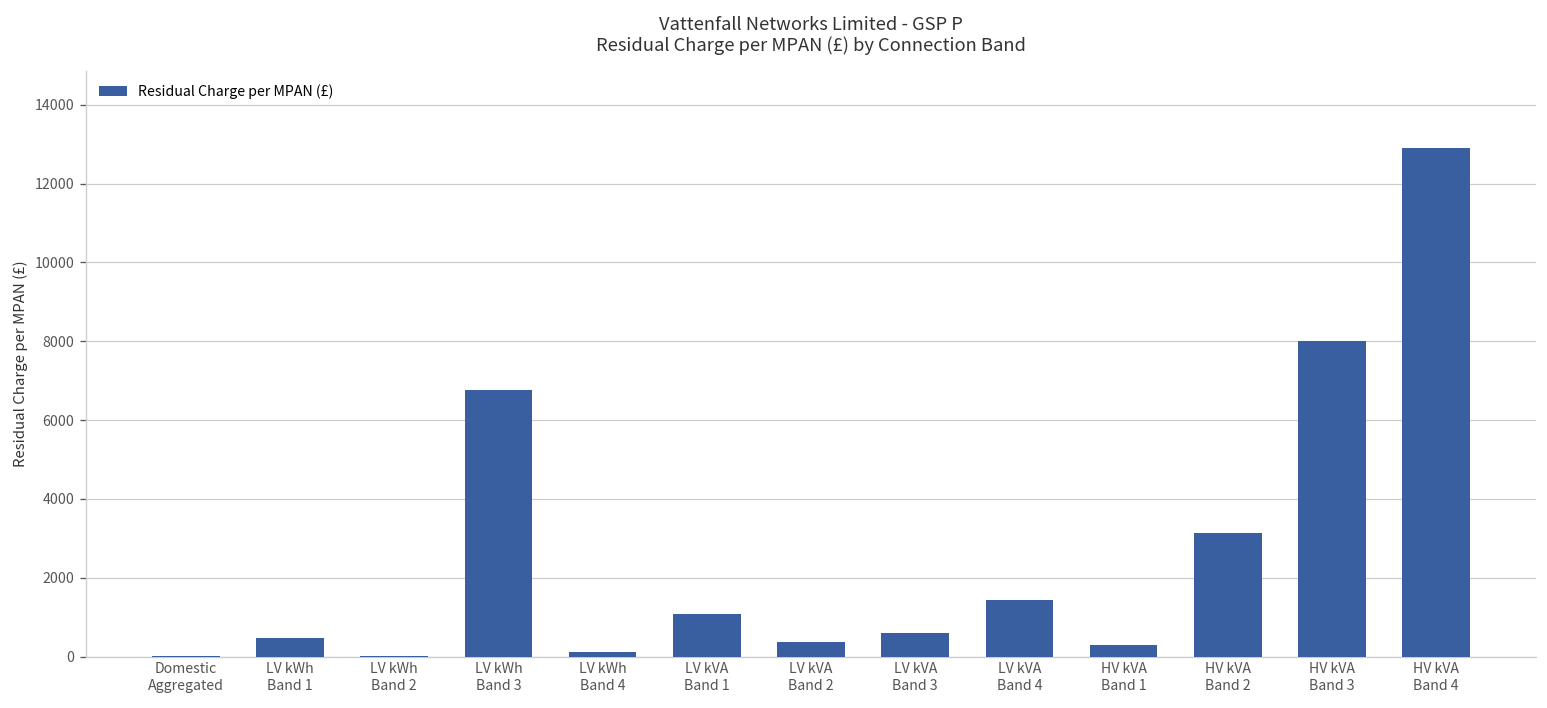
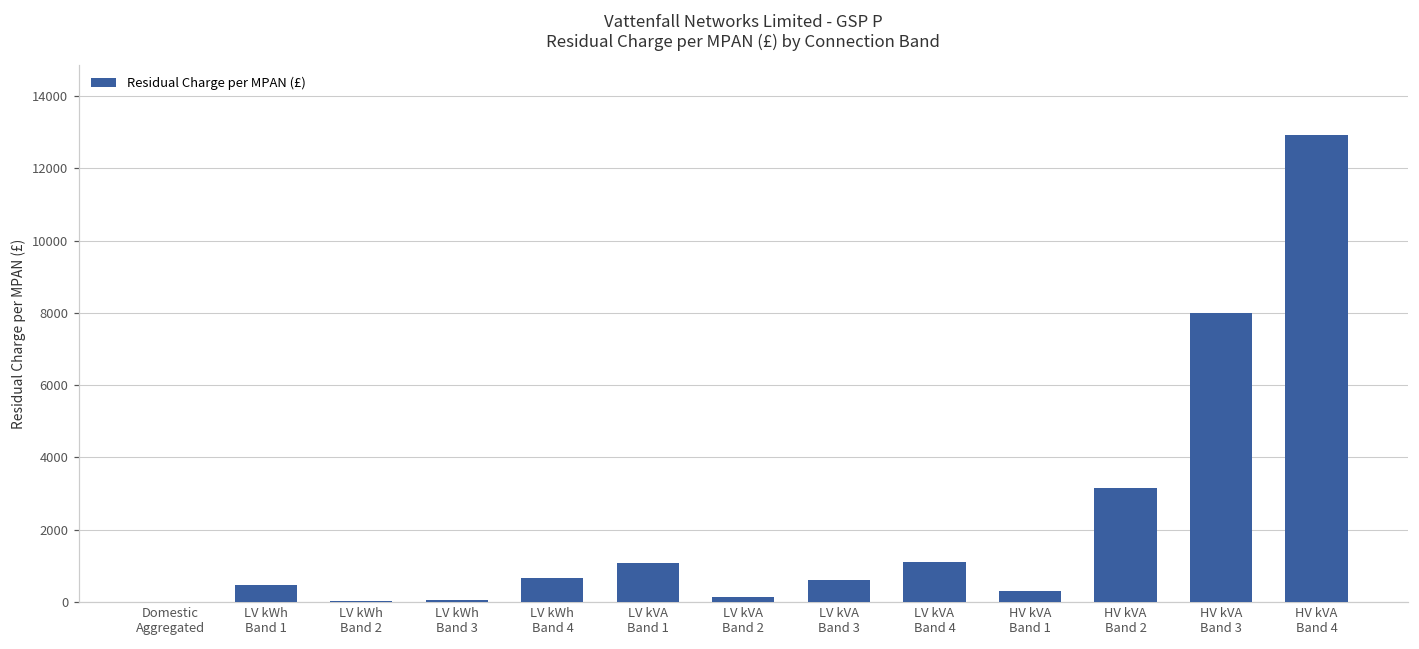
LV kWh Band 3: 6800 -> 0
LV kWh Band 4: 100 -> 700
LV kVA Band 2: 400 -> 100
LV kVA Band 4: 1400 -> 1100
